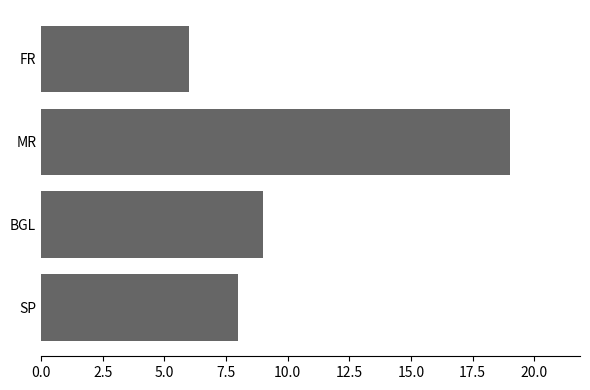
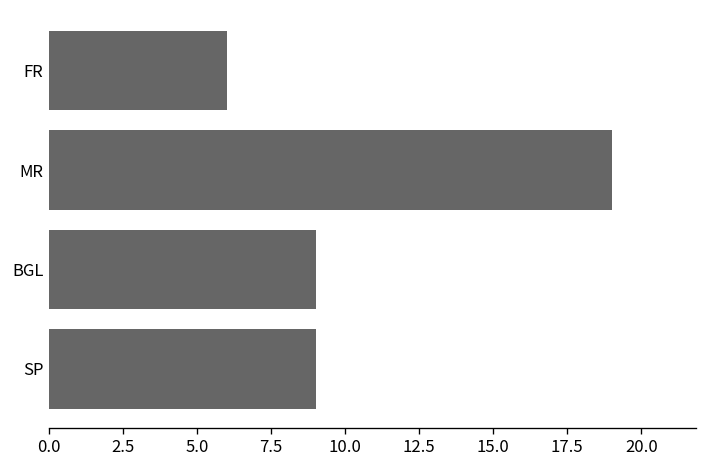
SP: 8 -> 9
